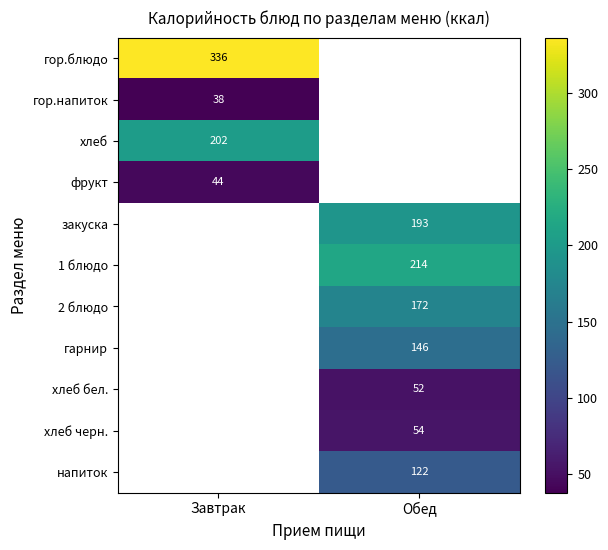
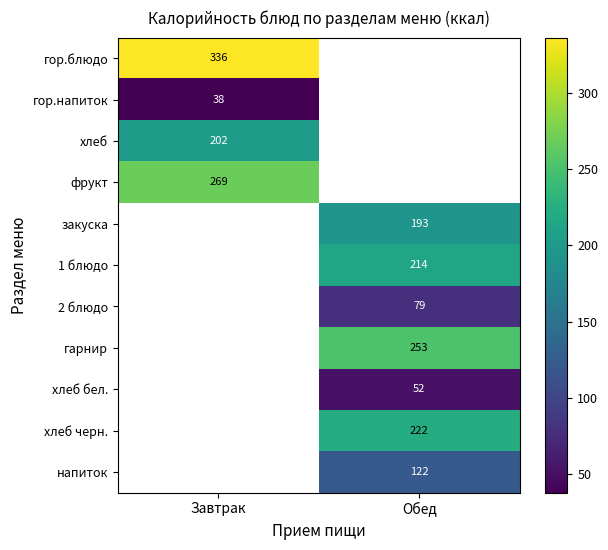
фрукт, Завтрак: 44 -> 269
2 блюдо, Обед: 172 -> 79
гарнир, Обед: 146 -> 253
хлеб черн., Обед: 54 -> 222
